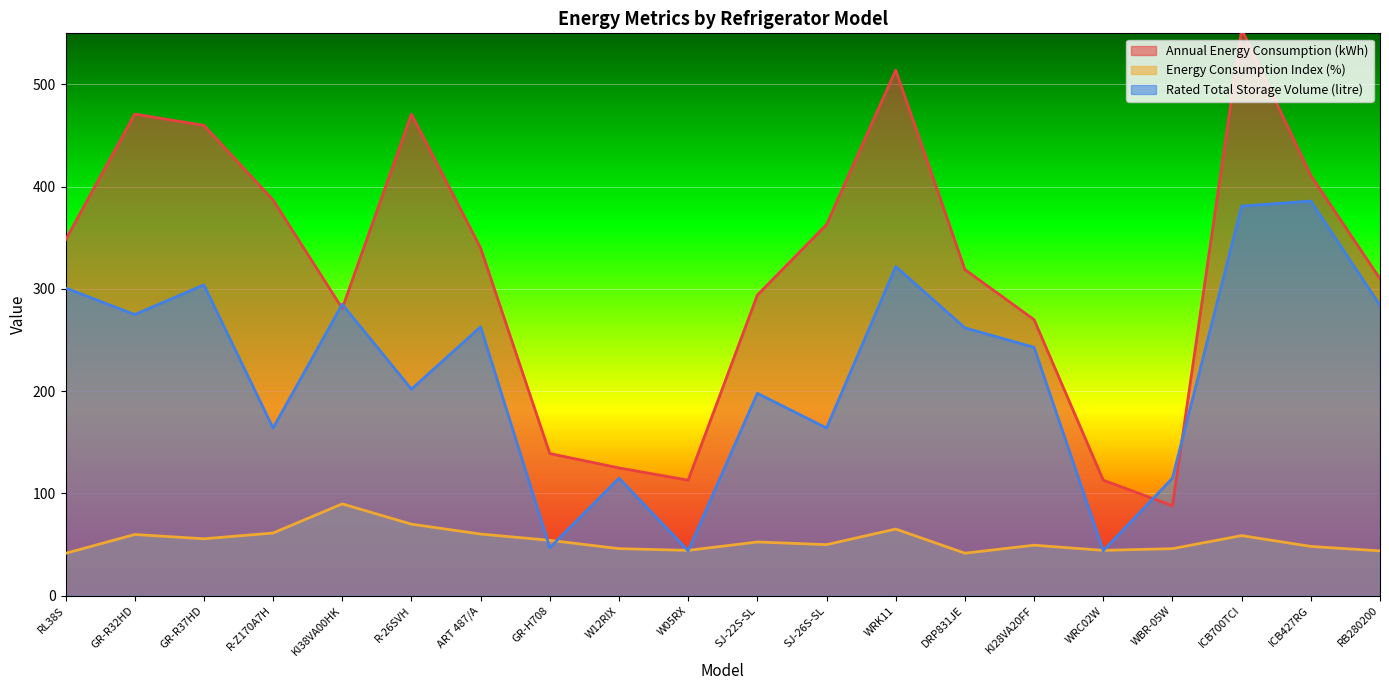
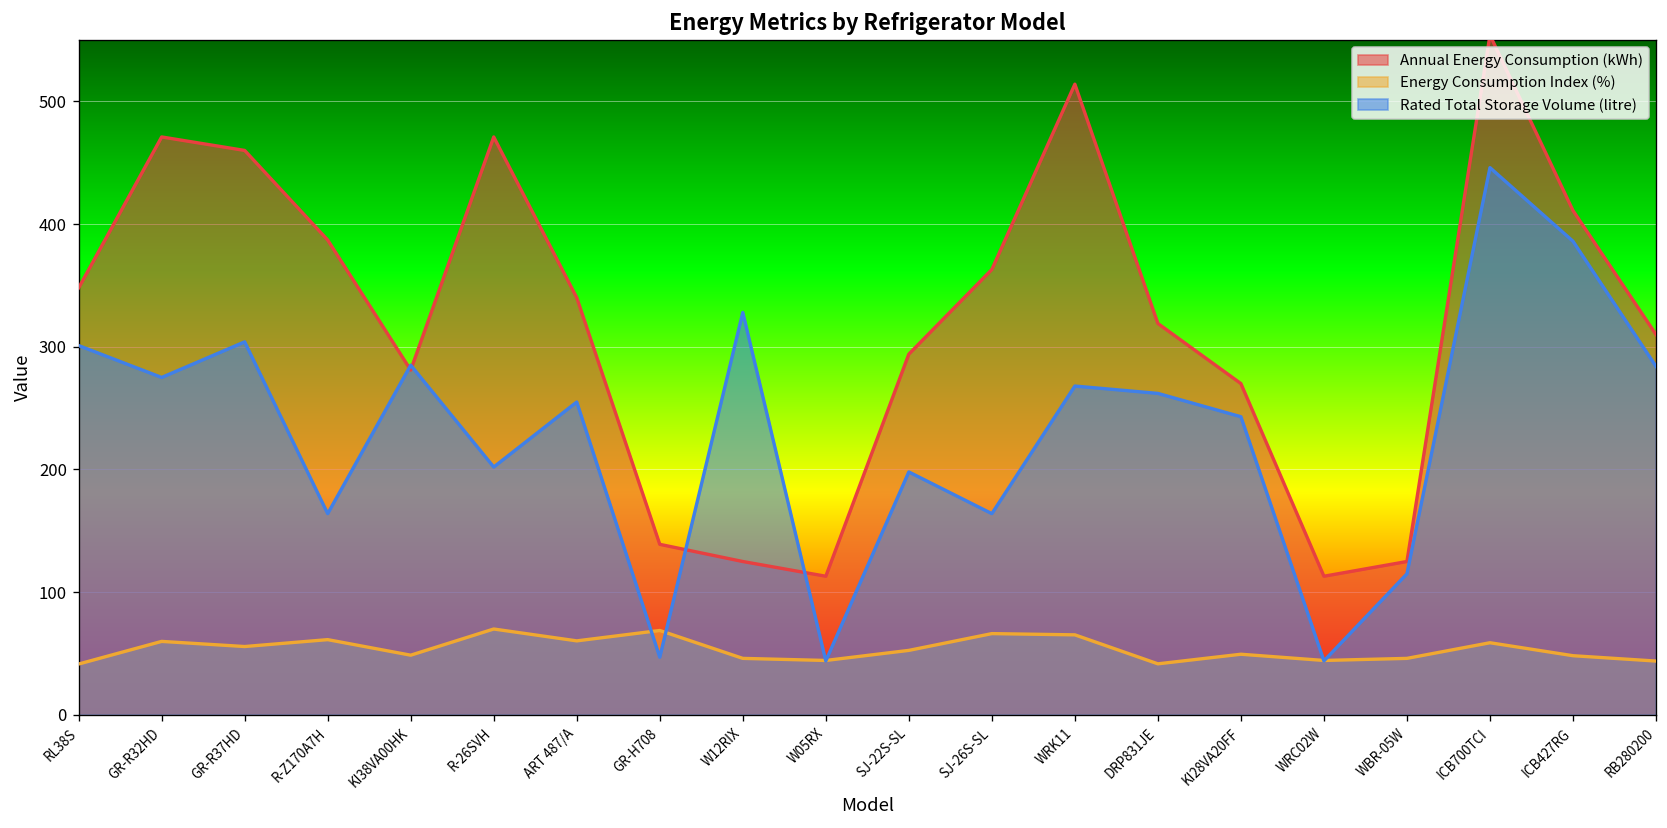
Energy Consumption Index (%), KI38VA00HK: 90 -> 49
Rated Total Storage Volume (litre), ART 487/A: 263 -> 255
Energy Consumption Index (%), GR-H708: 54 -> 69
Rated Total Storage Volume (litre), W12RIX: 115 -> 328
Energy Consumption Index (%), SJ-26S-SL: 50 -> 66
Rated Total Storage Volume (litre), WRK11: 322 -> 268
Annual Energy Consumption (kWh), WBR-05W: 88 -> 125
Rated Total Storage Volume (litre), ICB700TCI: 381 -> 446
